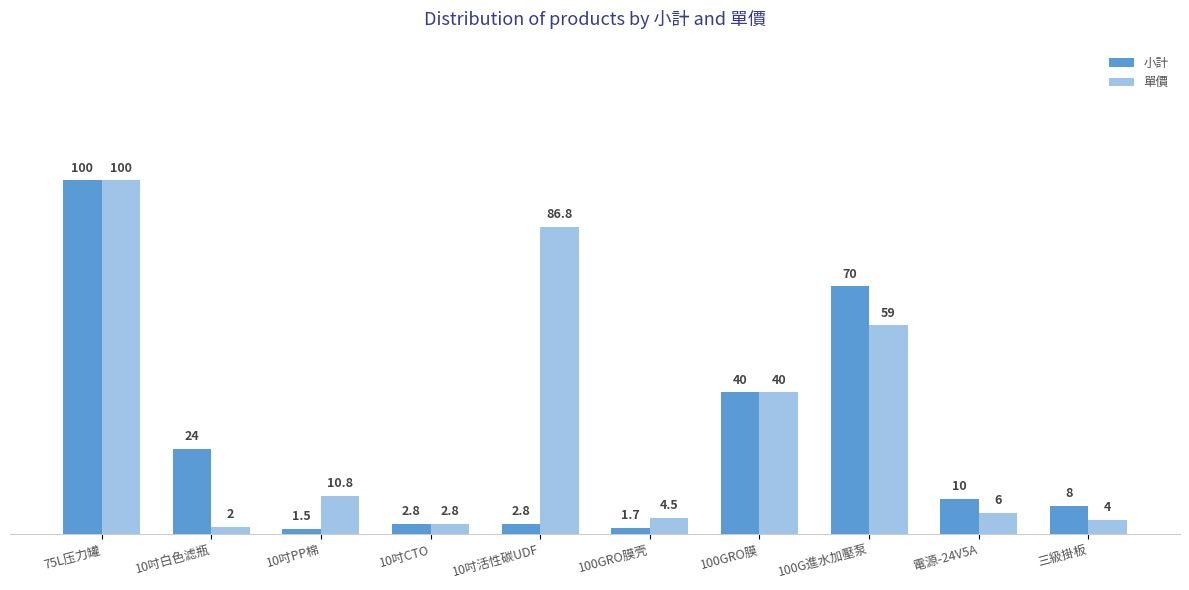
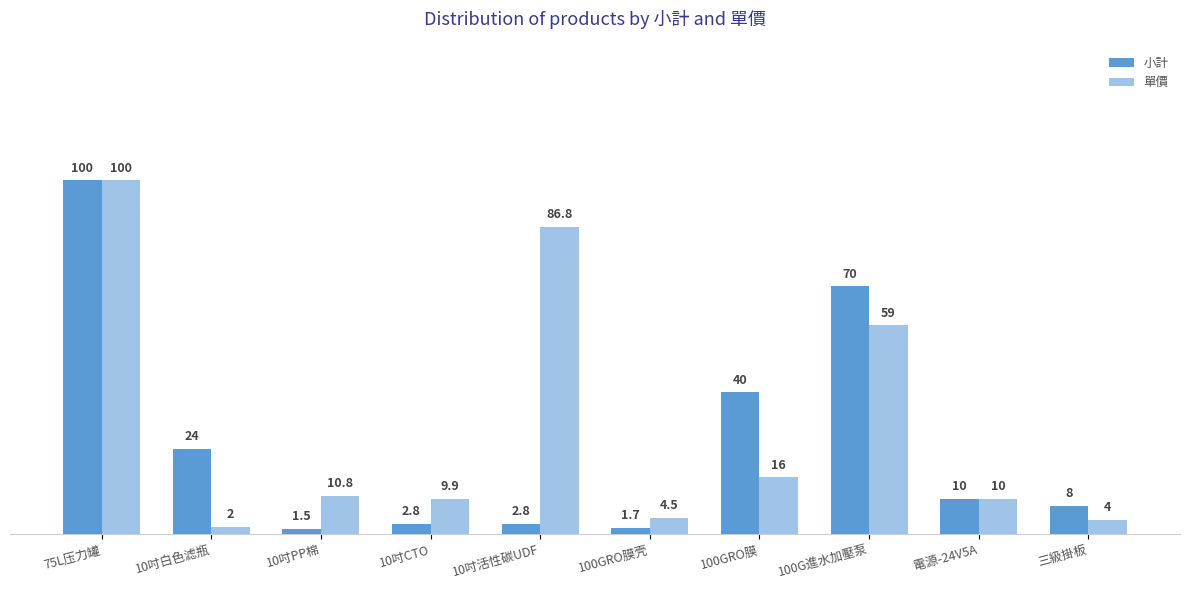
單價, 10吋CTO: 2.8 -> 9.9
單價, 100GRO膜: 40 -> 16
單價, 電源-24V5A: 6 -> 10
